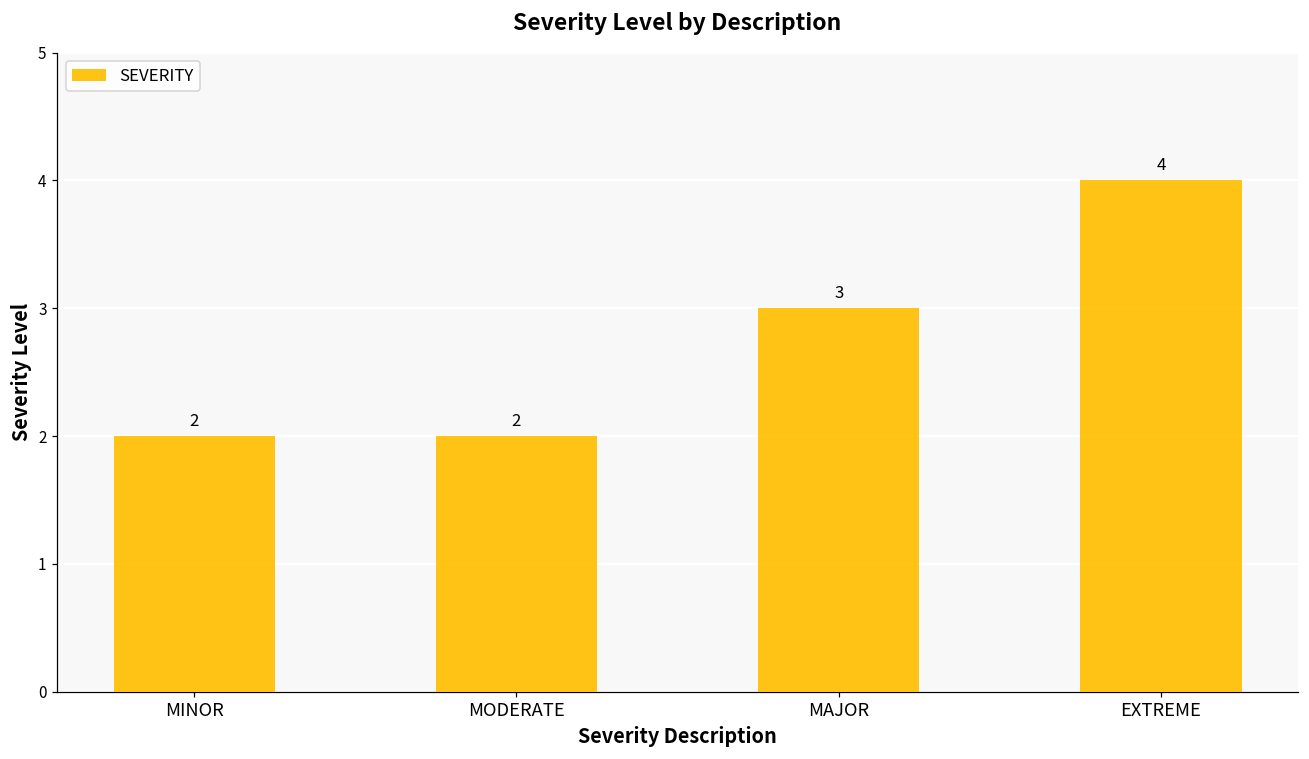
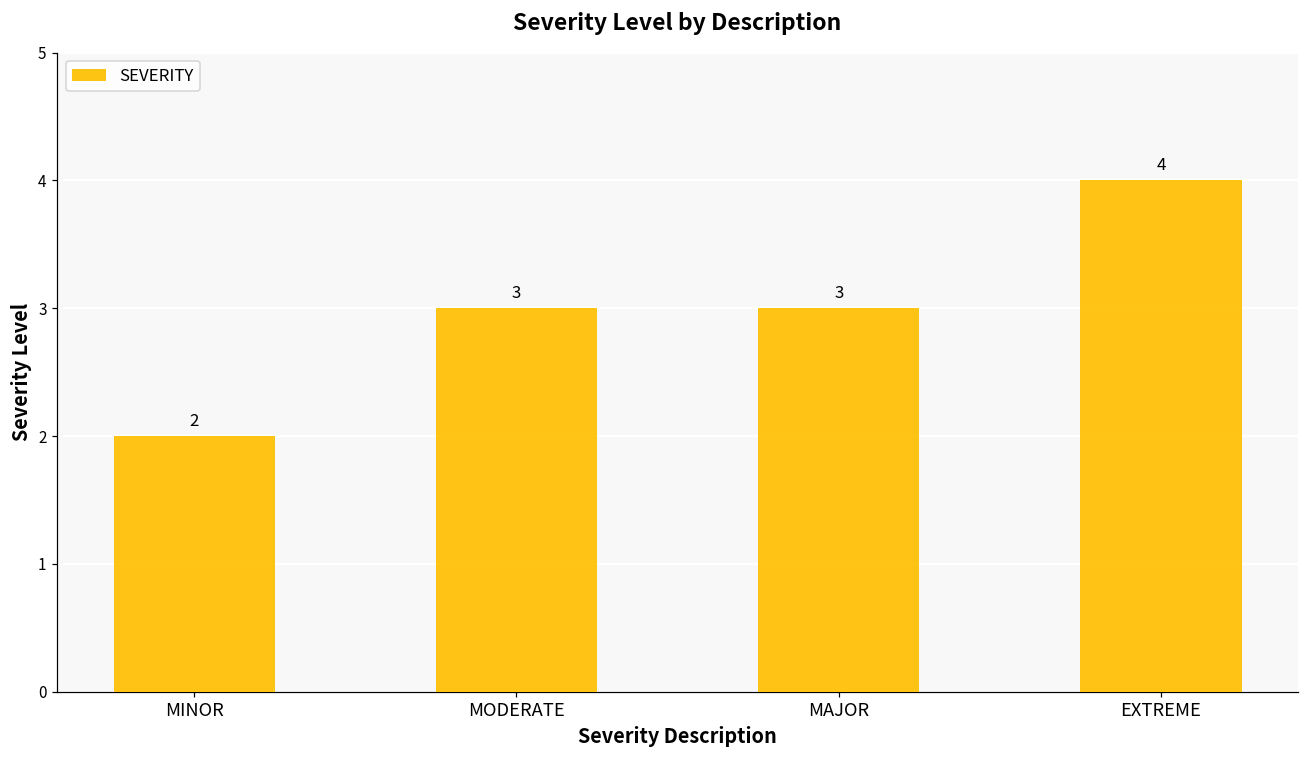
MODERATE: 2 -> 3
